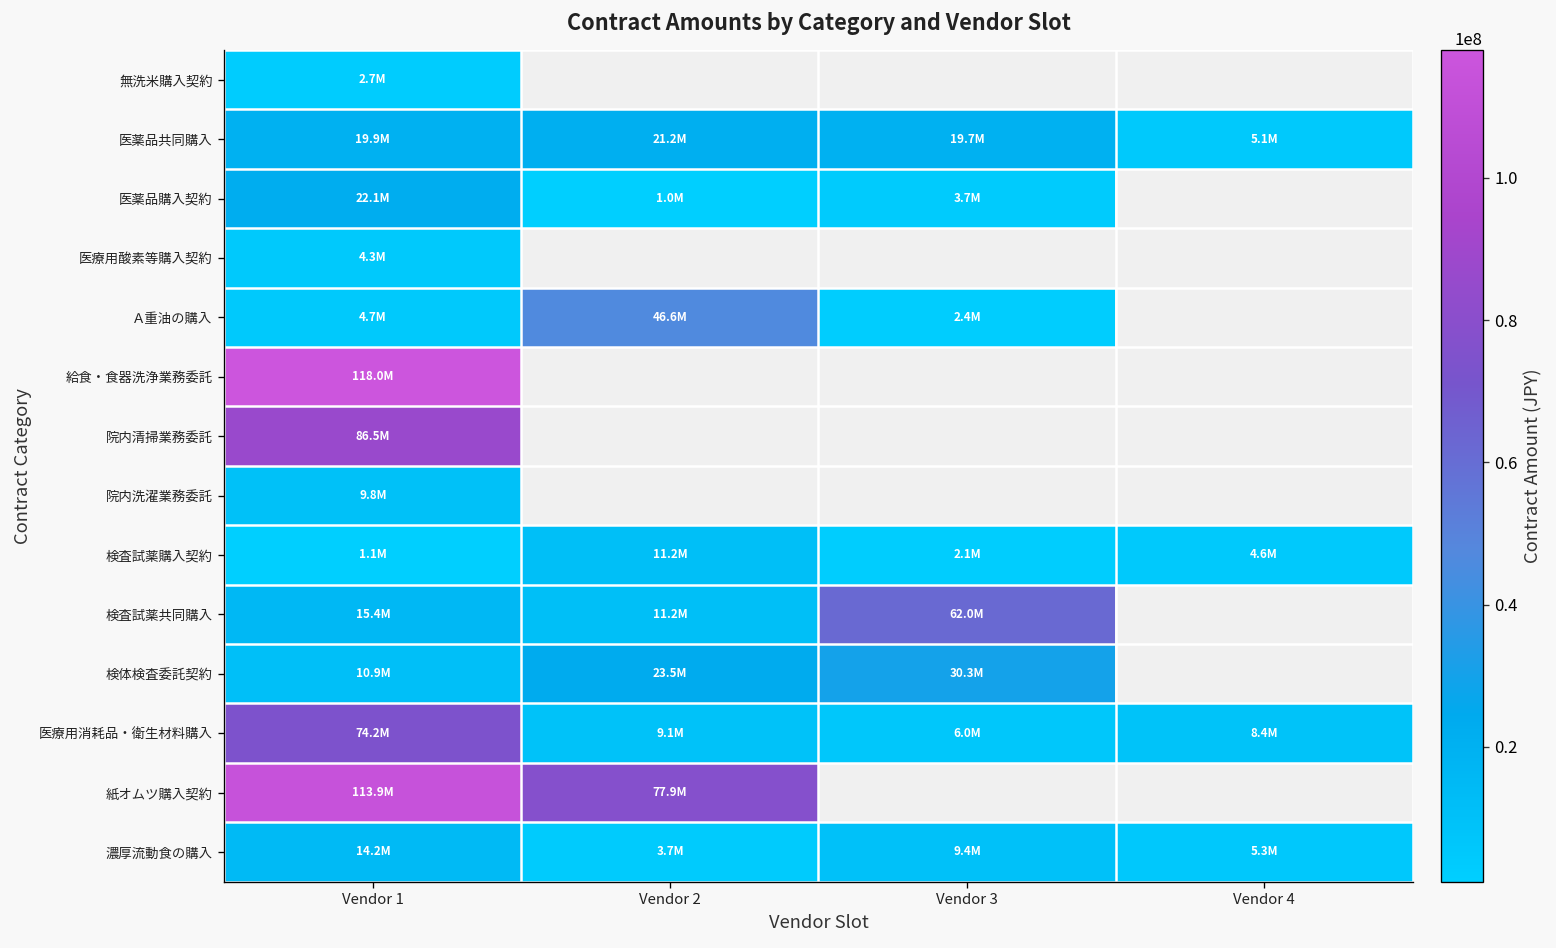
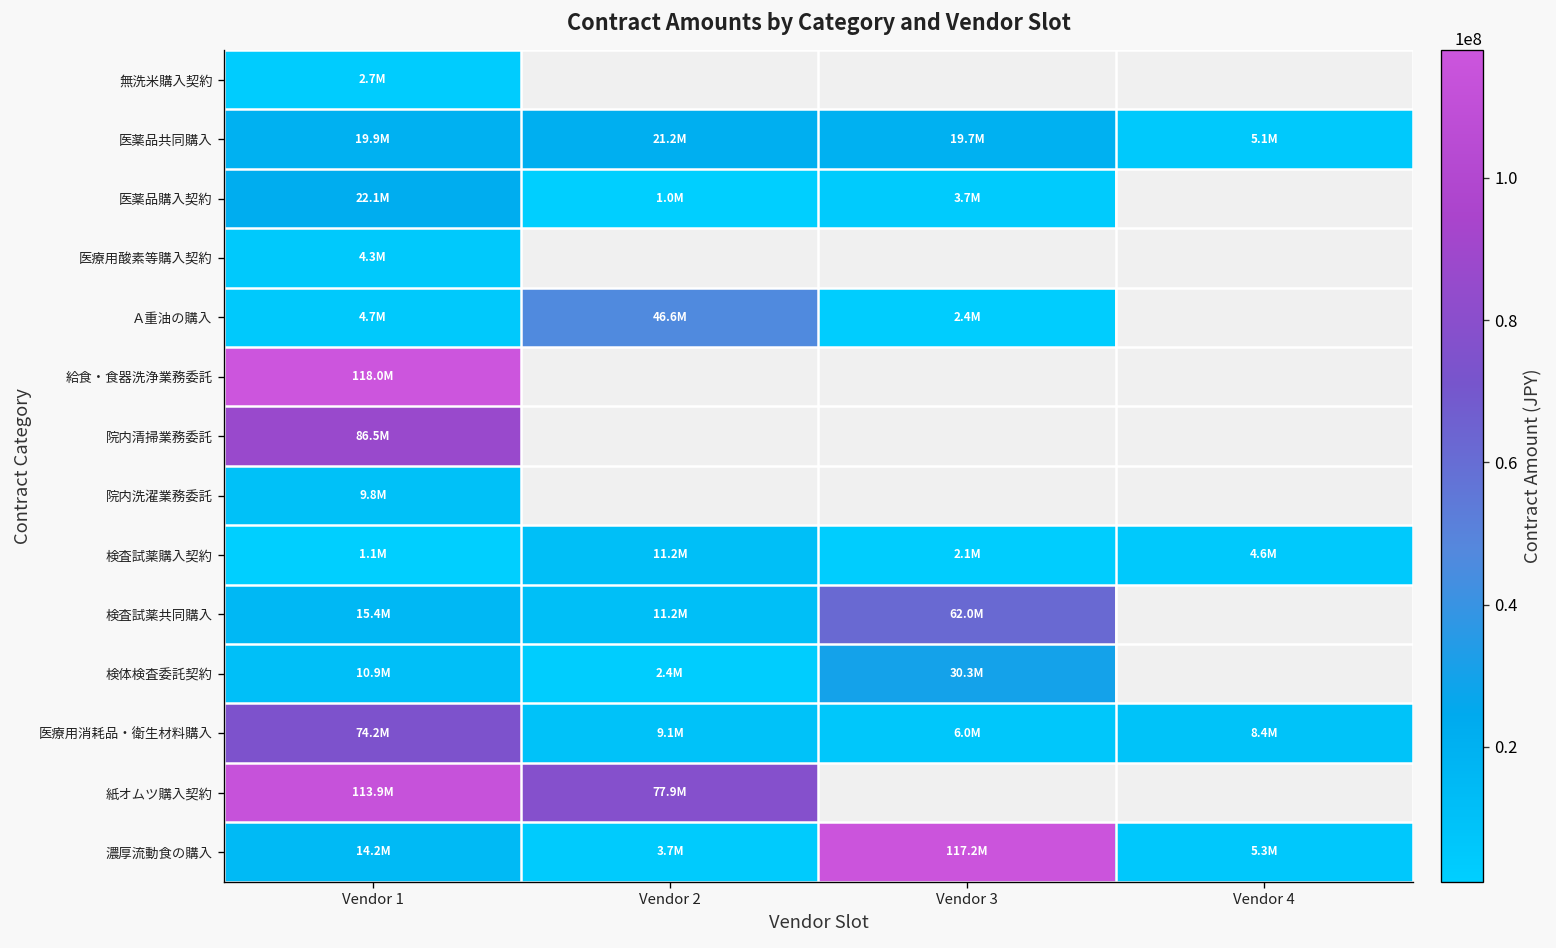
検体検査委託契約, Vendor 2: 23.5M -> 2.4M
濃厚流動食の購入, Vendor 3: 9.4M -> 117.2M
